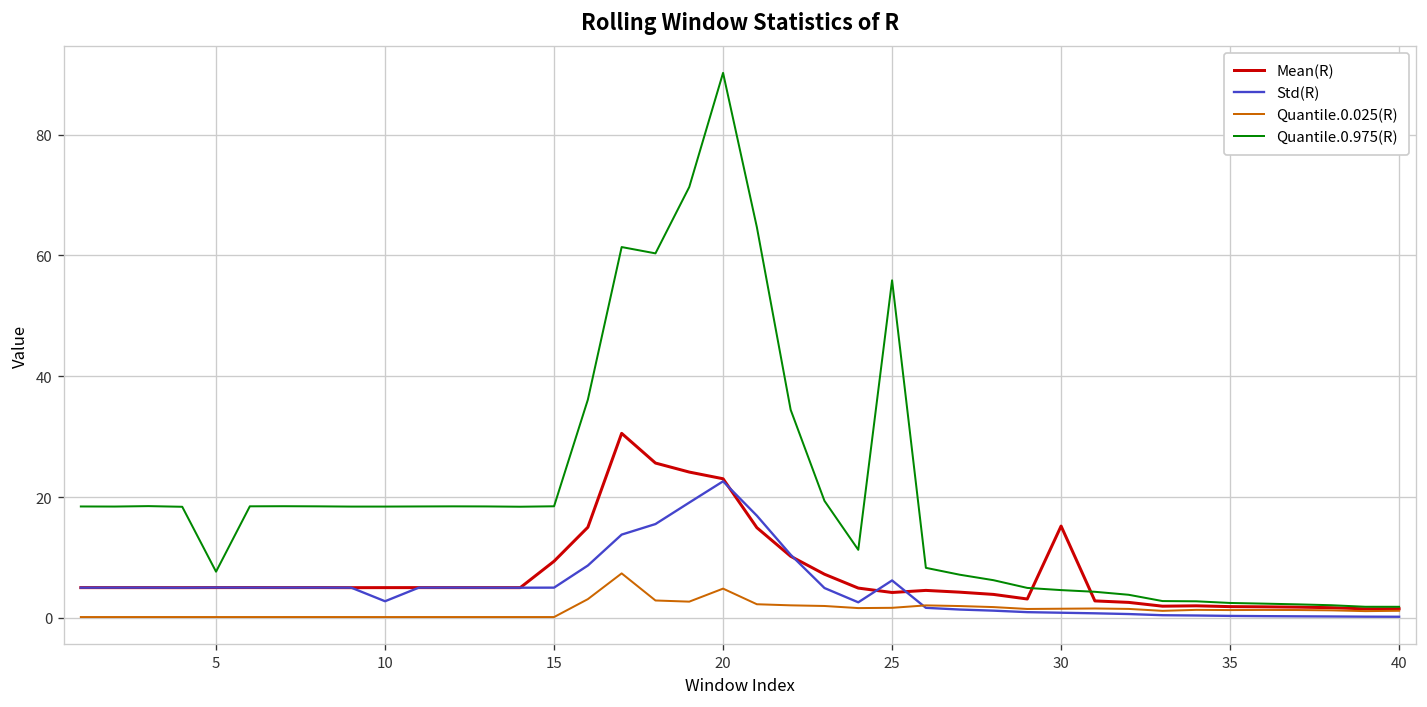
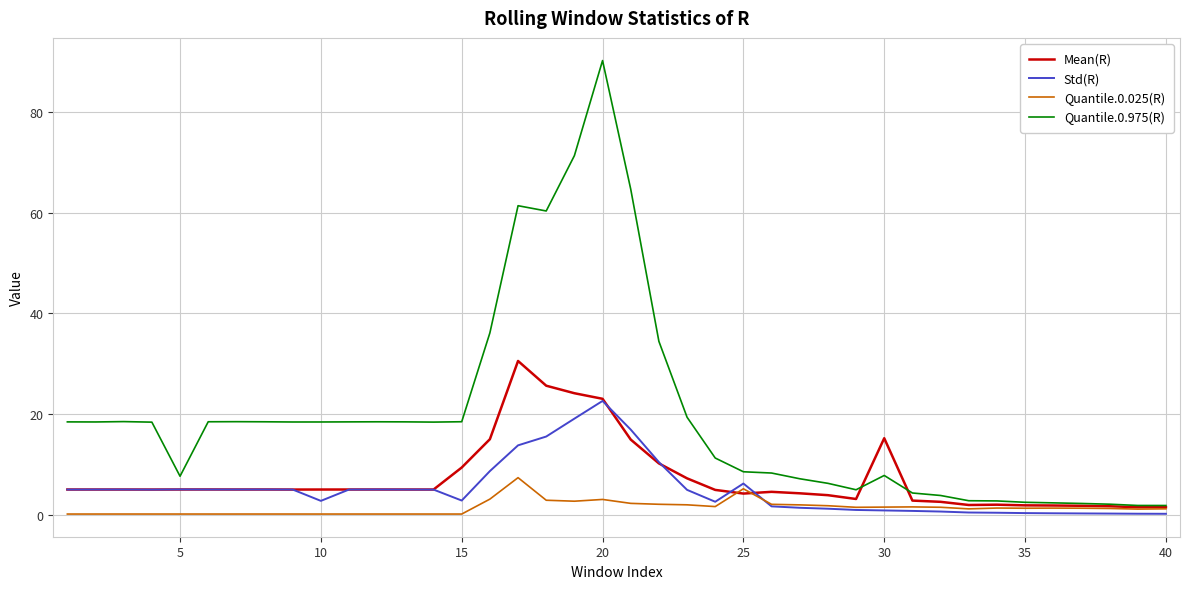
Std(R), 15: 5 -> 3
Quantile.0.025(R), 20: 5 -> 3
Quantile.0.025(R), 25: 2 -> 5
Quantile.0.975(R), 25: 56 -> 9
Quantile.0.975(R), 30: 5 -> 8
